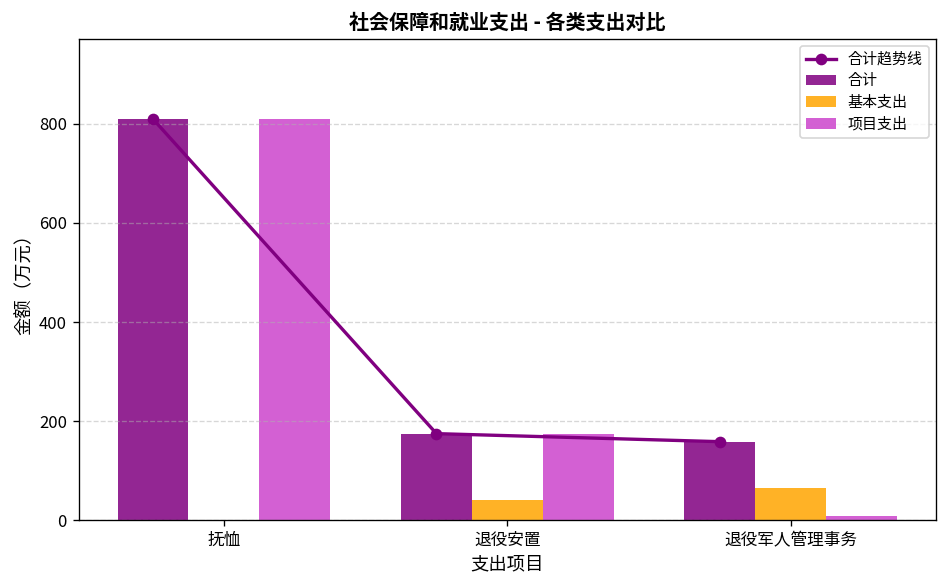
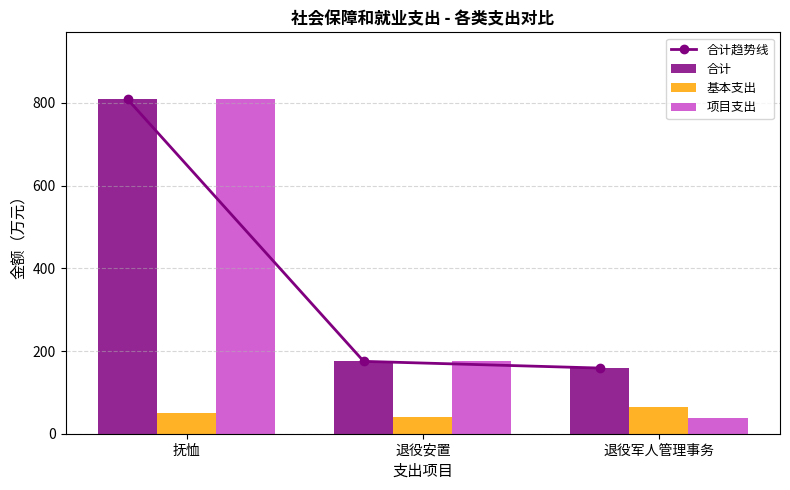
基本支出, 抚恤: 0 -> 50
项目支出, 退役军人管理事务: 10 -> 40
